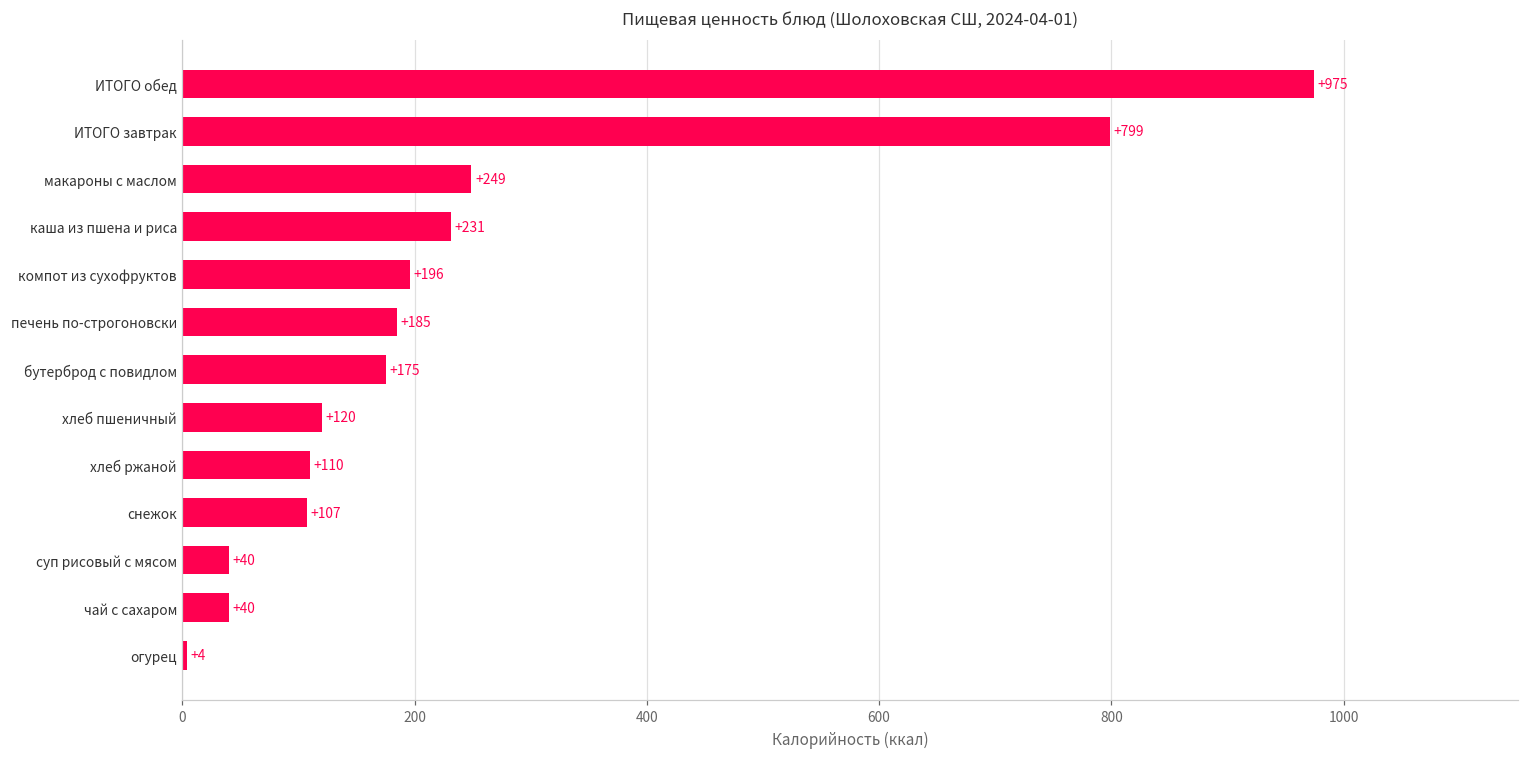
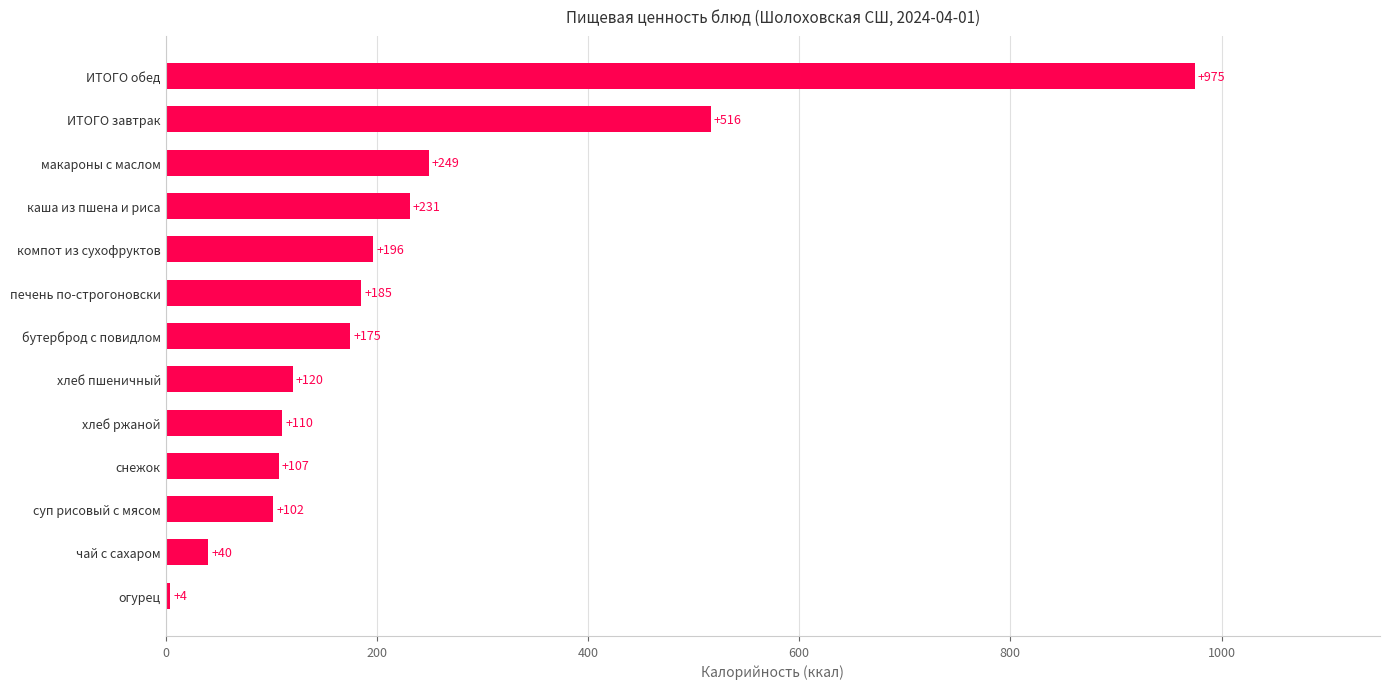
ИТОГО завтрак: +799 -> +516
суп рисовый с мясом: +40 -> +102
